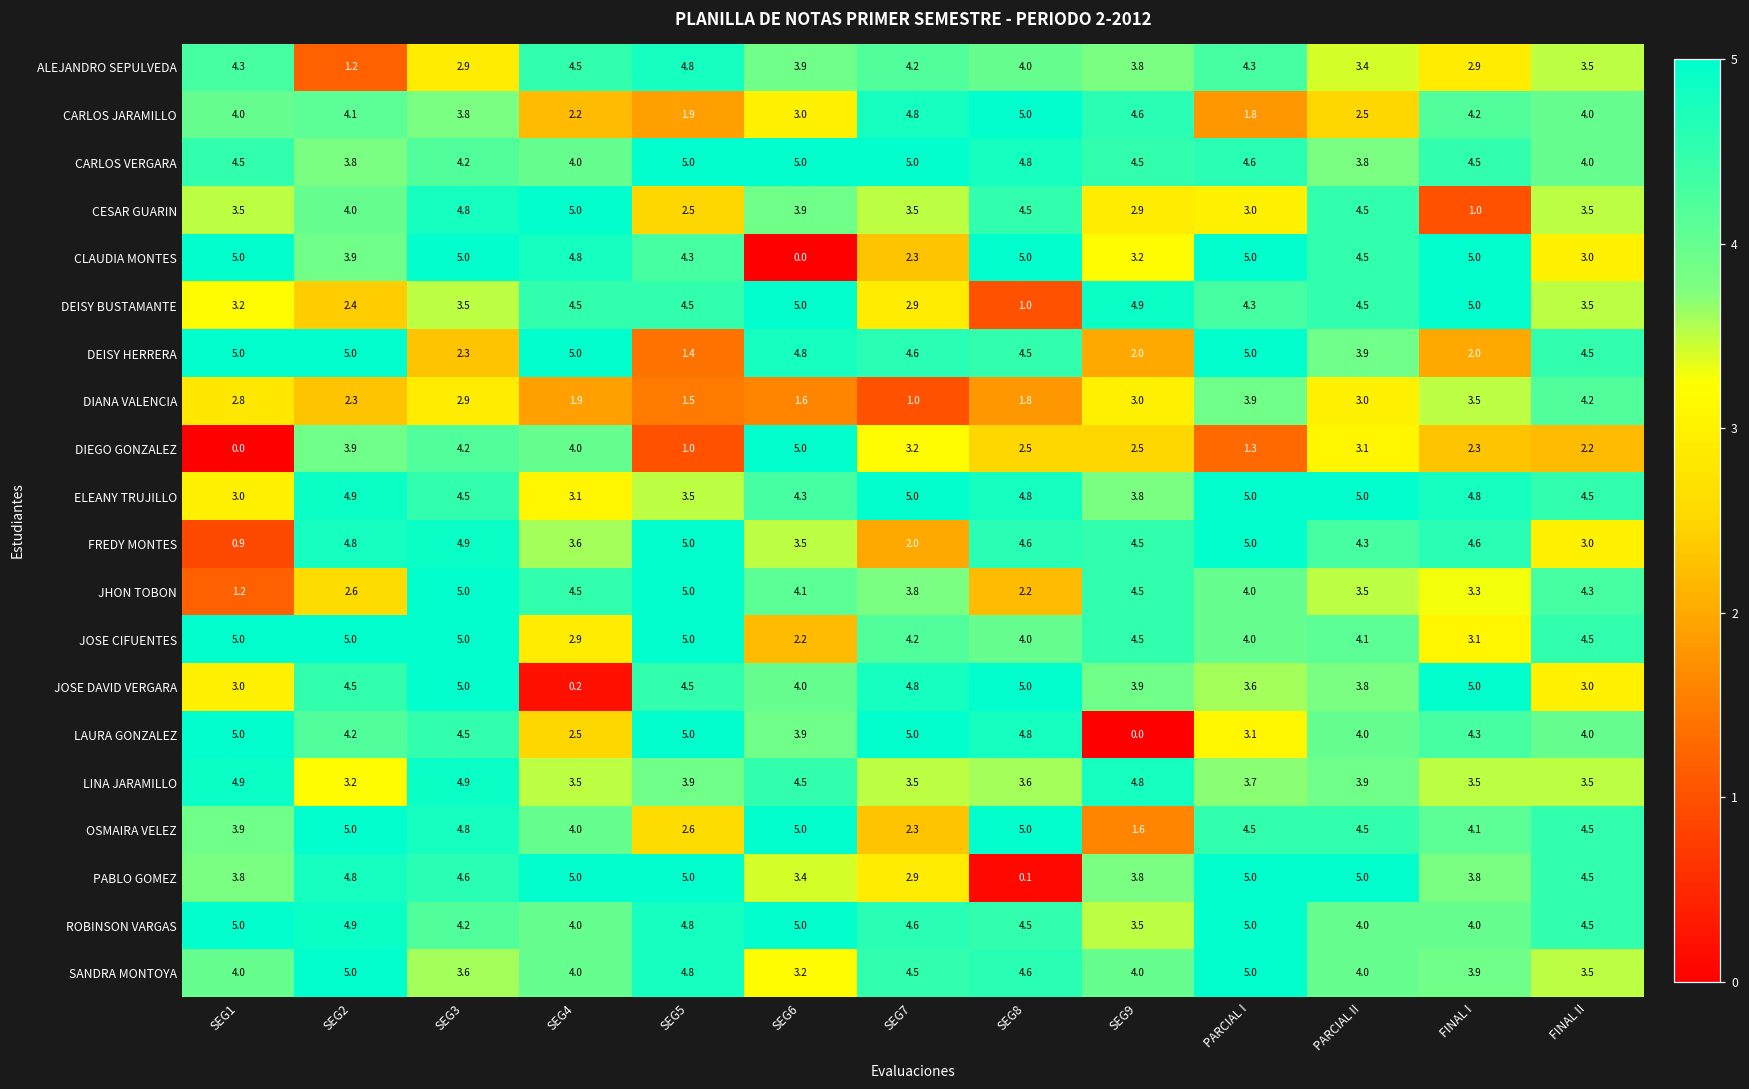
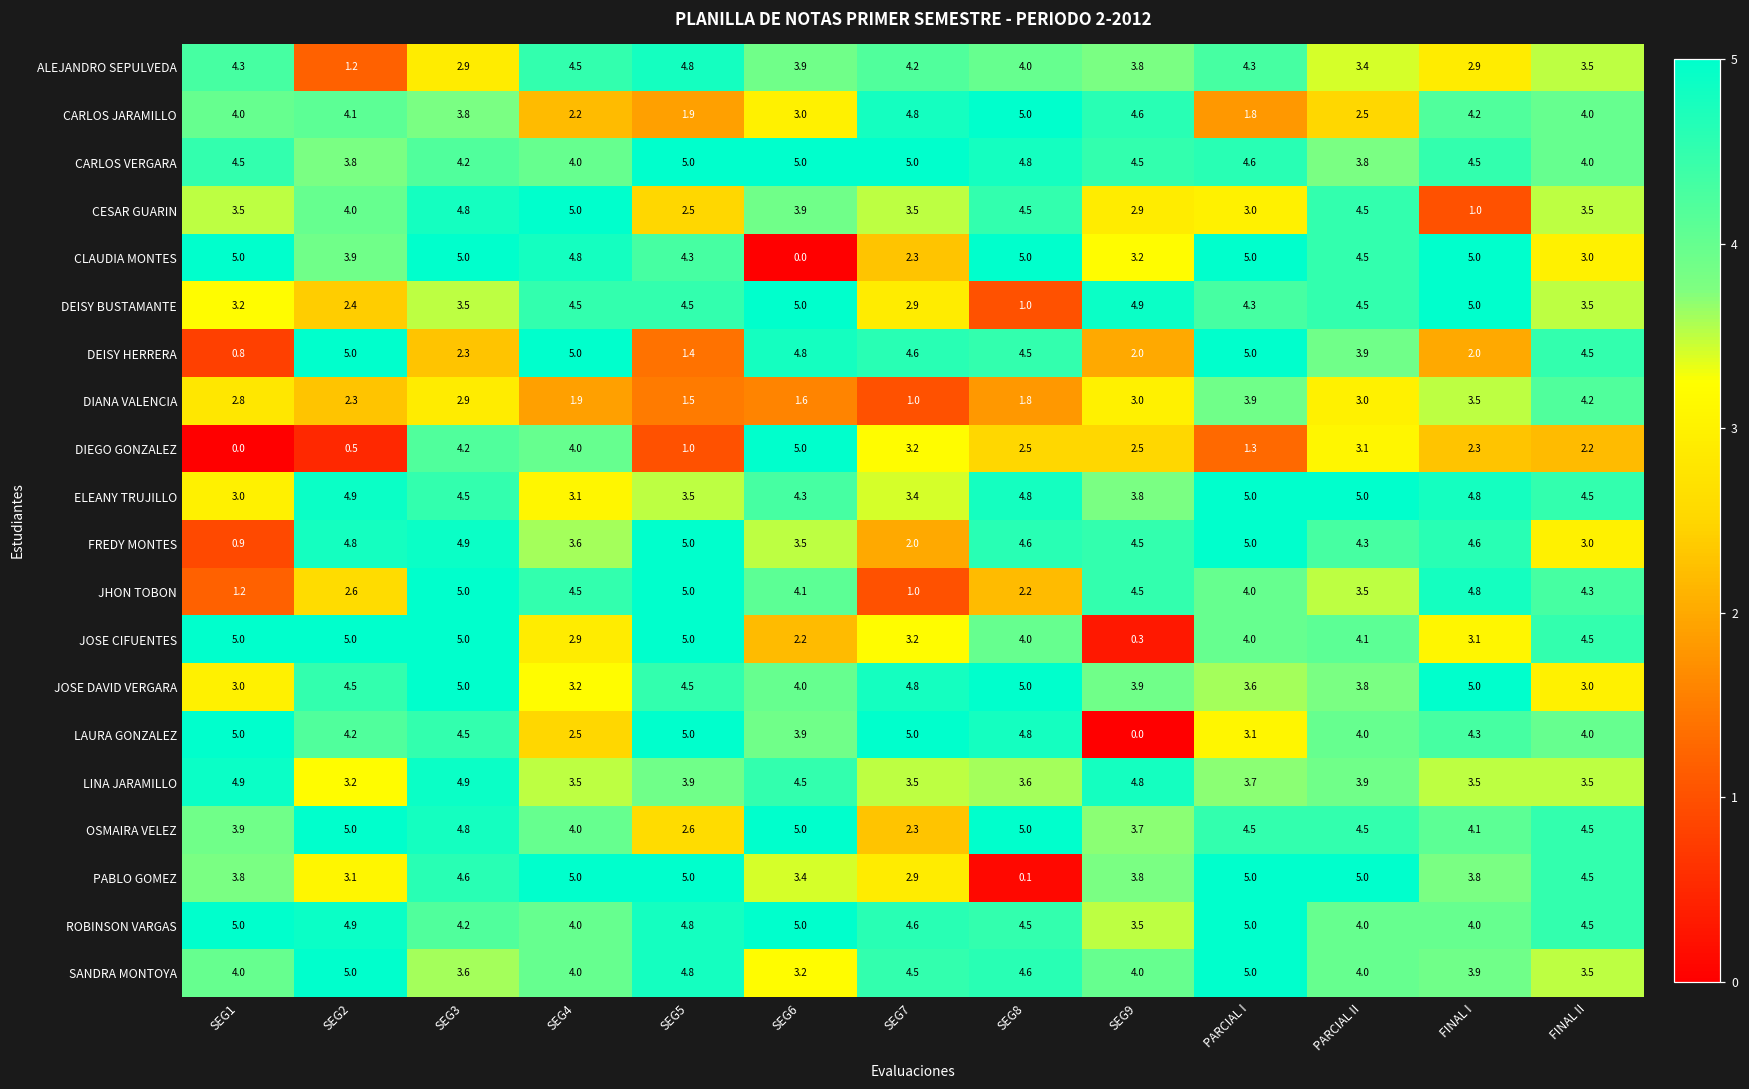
DEISY HERRERA, SEG1: 5.0 -> 0.8
DIEGO GONZALEZ, SEG2: 3.9 -> 0.5
ELEANY TRUJILLO, SEG7: 5.0 -> 3.4
JHON TOBON, SEG7: 3.8 -> 1.0
JHON TOBON, FINAL I: 3.3 -> 4.8
JOSE CIFUENTES, SEG7: 4.2 -> 3.2
JOSE CIFUENTES, SEG9: 4.5 -> 0.3
JOSE DAVID VERGARA, SEG4: 0.2 -> 3.2
OSMAIRA VELEZ, SEG9: 1.6 -> 3.7
PABLO GOMEZ, SEG2: 4.8 -> 3.1
